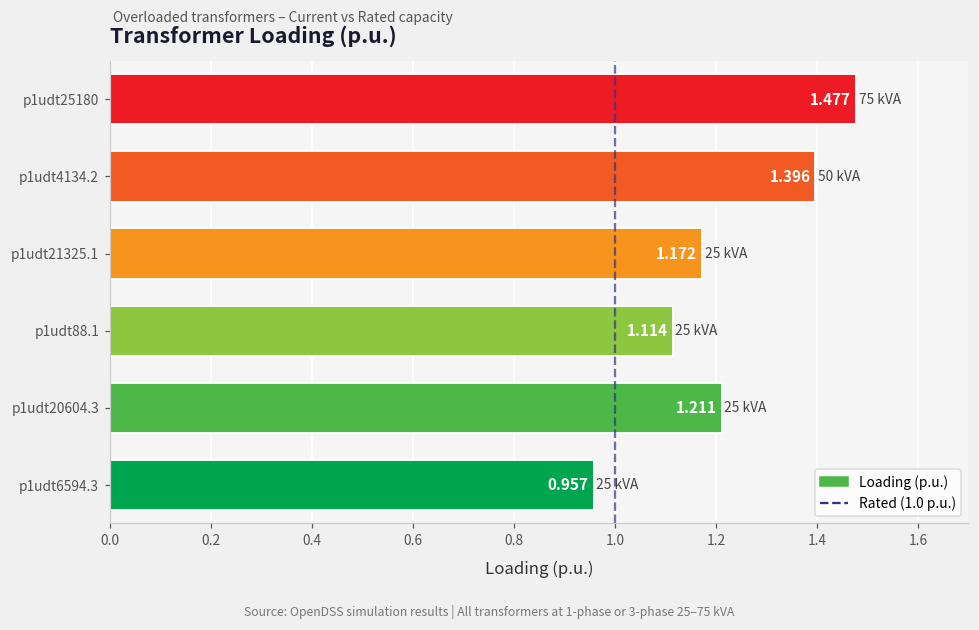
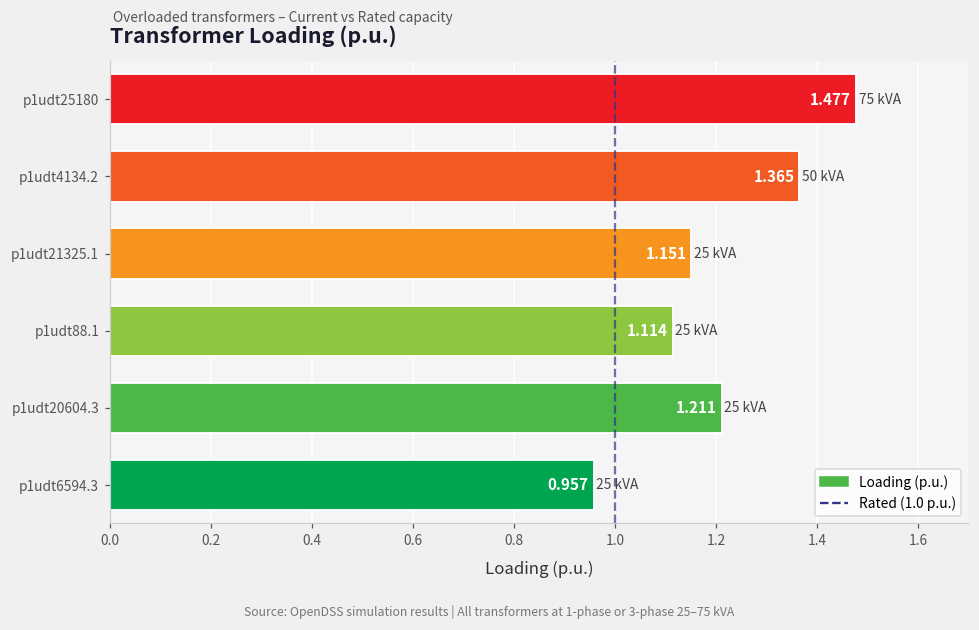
p1udt4134.2: 1.396 -> 1.365
p1udt21325.1: 1.172 -> 1.151
